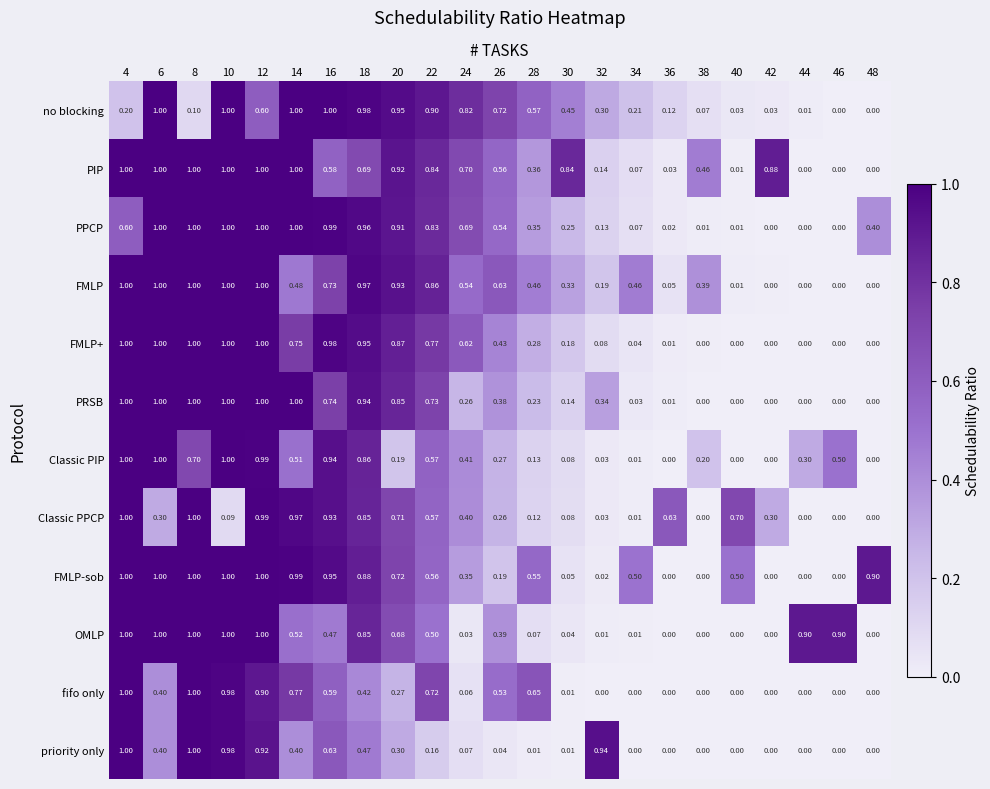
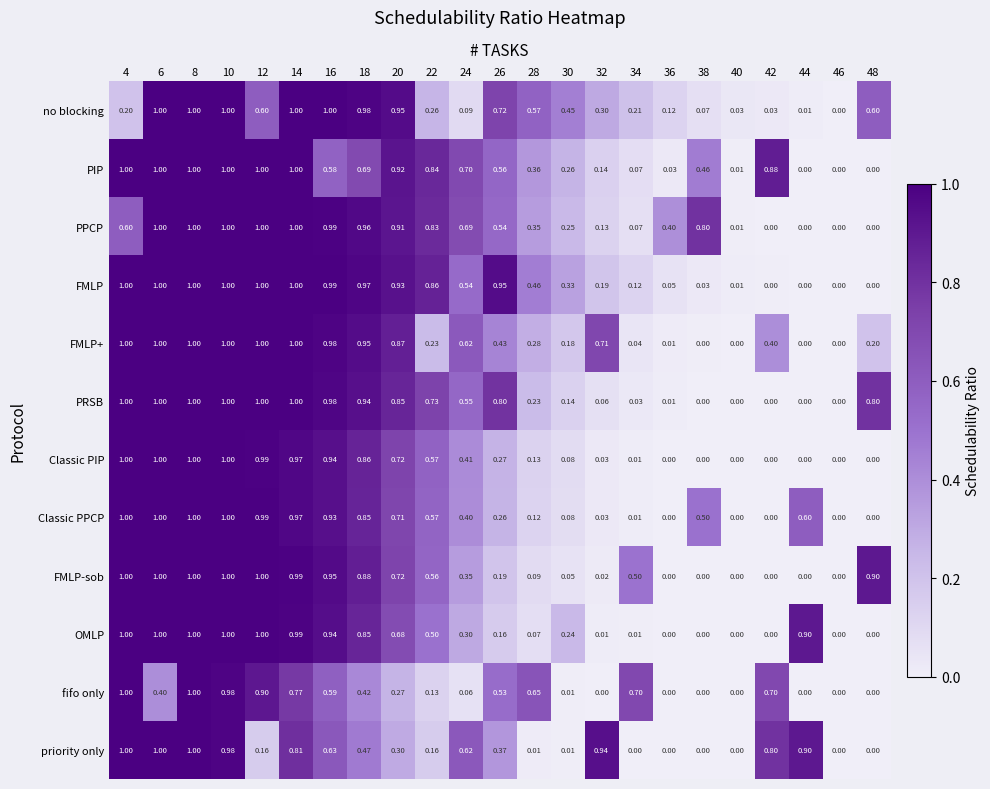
no blocking, 8: 0.10 -> 1.00
no blocking, 22: 0.90 -> 0.26
no blocking, 24: 0.82 -> 0.09
no blocking, 48: 0.00 -> 0.60
PIP, 30: 0.84 -> 0.26
PPCP, 36: 0.02 -> 0.40
PPCP, 38: 0.01 -> 0.80
PPCP, 48: 0.40 -> 0.00
FMLP, 14: 0.48 -> 1.00
FMLP, 16: 0.73 -> 0.99
FMLP, 26: 0.63 -> 0.95
FMLP, 34: 0.46 -> 0.12
FMLP, 38: 0.39 -> 0.03
FMLP+, 14: 0.75 -> 1.00
FMLP+, 22: 0.77 -> 0.23
FMLP+, 32: 0.08 -> 0.71
FMLP+, 42: 0.00 -> 0.40
FMLP+, 48: 0.00 -> 0.20
PRSB, 16: 0.74 -> 0.98
PRSB, 24: 0.26 -> 0.55
PRSB, 26: 0.38 -> 0.80
PRSB, 32: 0.34 -> 0.06
PRSB, 48: 0.00 -> 0.80
Classic PIP, 8: 0.70 -> 1.00
Classic PIP, 14: 0.51 -> 0.97
Classic PIP, 20: 0.19 -> 0.72
Classic PIP, 38: 0.20 -> 0.00
Classic PIP, 44: 0.30 -> 0.00
Classic PIP, 46: 0.50 -> 0.00
Classic PPCP, 6: 0.30 -> 1.00
Classic PPCP, 10: 0.09 -> 1.00
Classic PPCP, 36: 0.63 -> 0.00
Classic PPCP, 38: 0.00 -> 0.50
Classic PPCP, 40: 0.70 -> 0.00
Classic PPCP, 42: 0.30 -> 0.00
Classic PPCP, 44: 0.00 -> 0.60
FMLP-sob, 28: 0.55 -> 0.09
FMLP-sob, 40: 0.50 -> 0.00
OMLP, 14: 0.52 -> 0.99
OMLP, 16: 0.47 -> 0.94
OMLP, 24: 0.03 -> 0.30
OMLP, 26: 0.39 -> 0.16
OMLP, 30: 0.04 -> 0.24
OMLP, 46: 0.90 -> 0.00
fifo only, 22: 0.72 -> 0.13
fifo only, 34: 0.00 -> 0.70
fifo only, 42: 0.00 -> 0.70
priority only, 6: 0.40 -> 1.00
priority only, 12: 0.92 -> 0.16
priority only, 14: 0.40 -> 0.81
priority only, 24: 0.07 -> 0.62
priority only, 26: 0.04 -> 0.37
priority only, 42: 0.00 -> 0.80
priority only, 44: 0.00 -> 0.90
